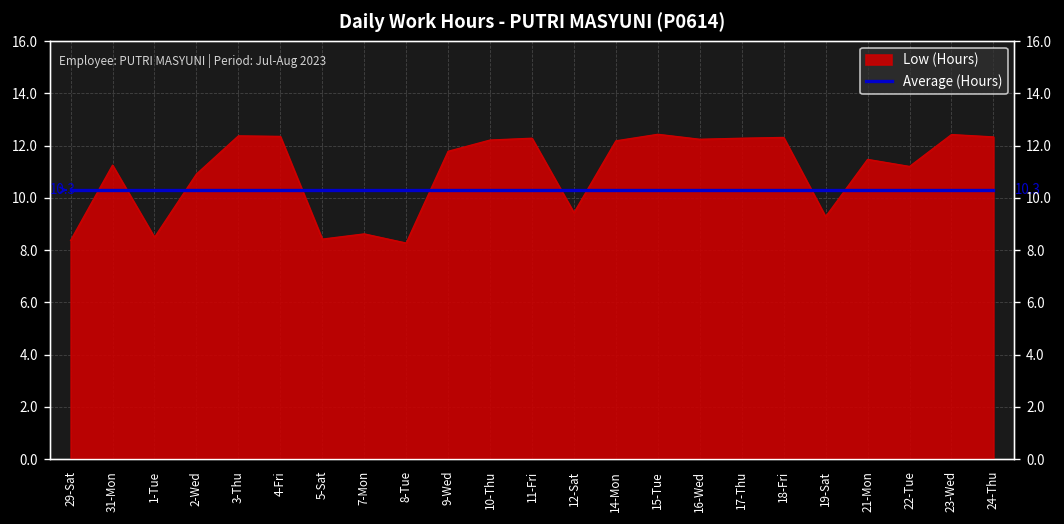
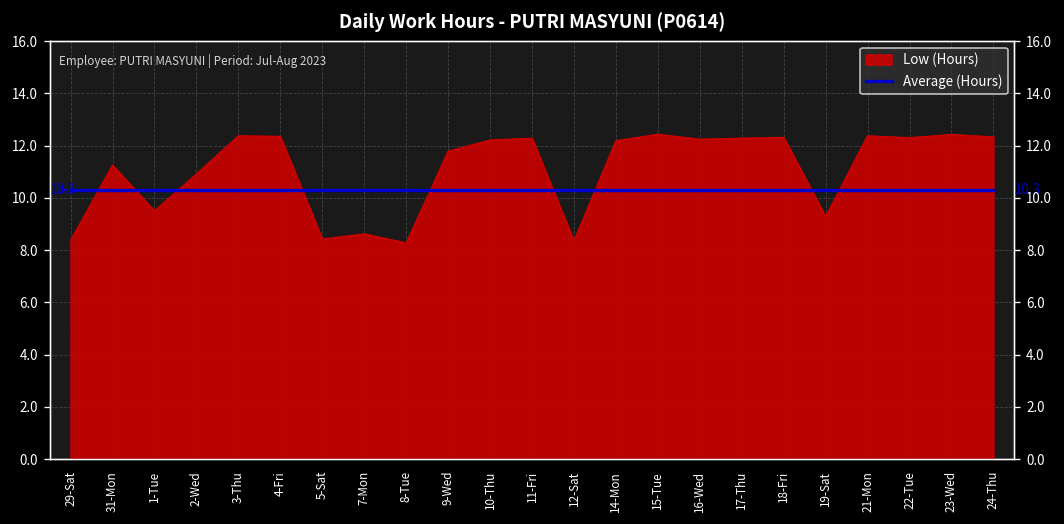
Low (Hours), 1-Tue: 8.5 -> 9.5
Low (Hours), 12-Sat: 9.4 -> 8.4
Low (Hours), 21-Mon: 11.5 -> 12.4
Low (Hours), 22-Tue: 11.2 -> 12.3
